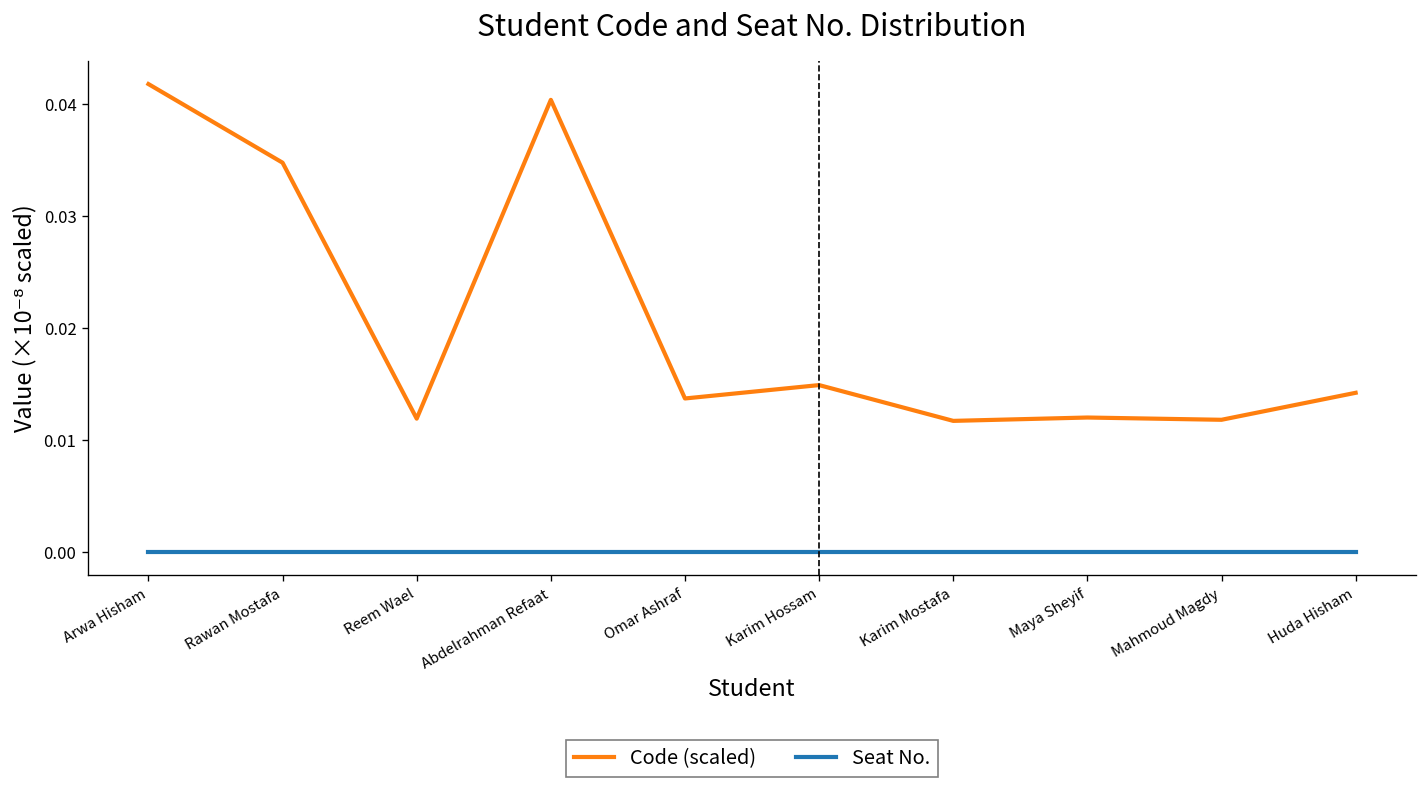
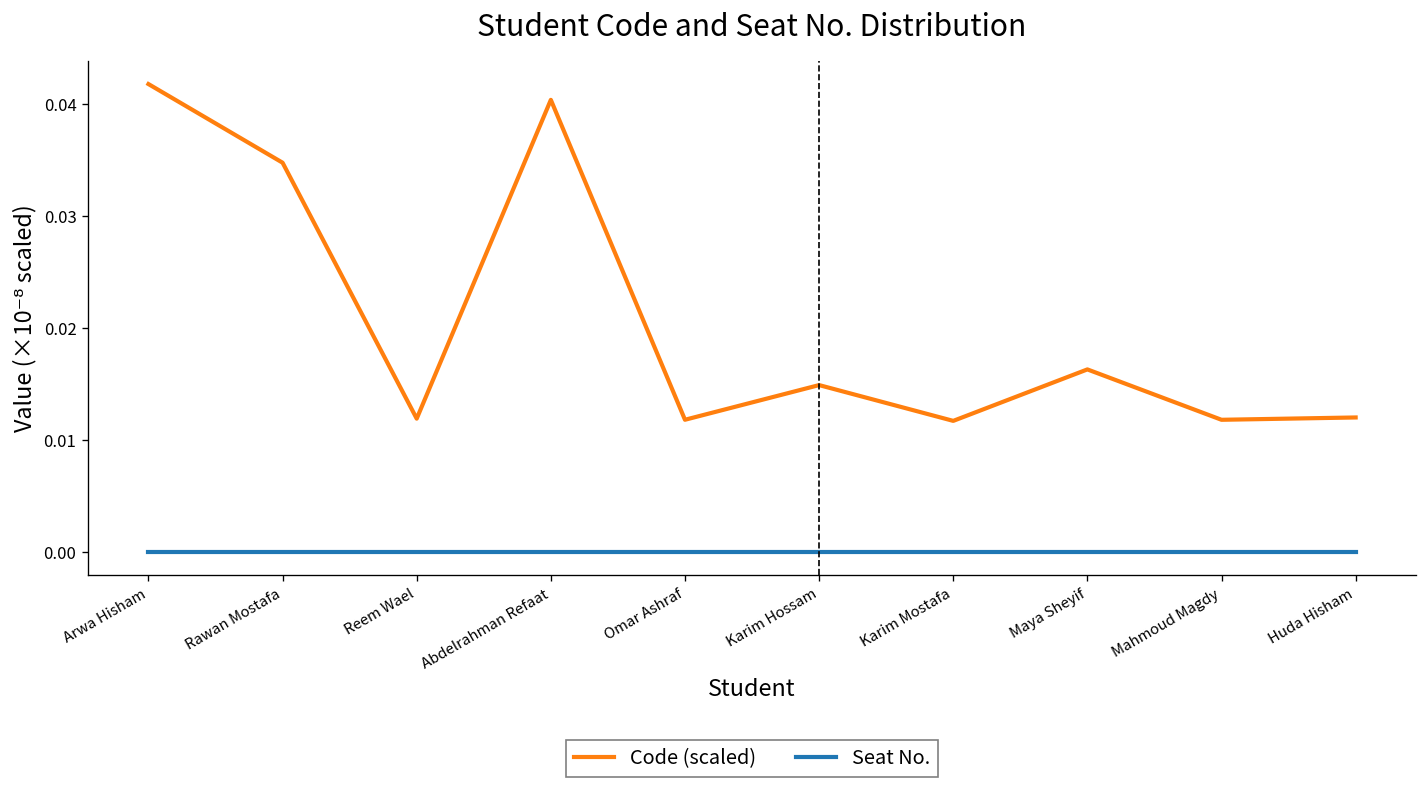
Code (scaled), Omar Ashraf: 0.014 -> 0.012
Code (scaled), Maya Sheyif: 0.012 -> 0.016
Code (scaled), Huda Hisham: 0.014 -> 0.012
